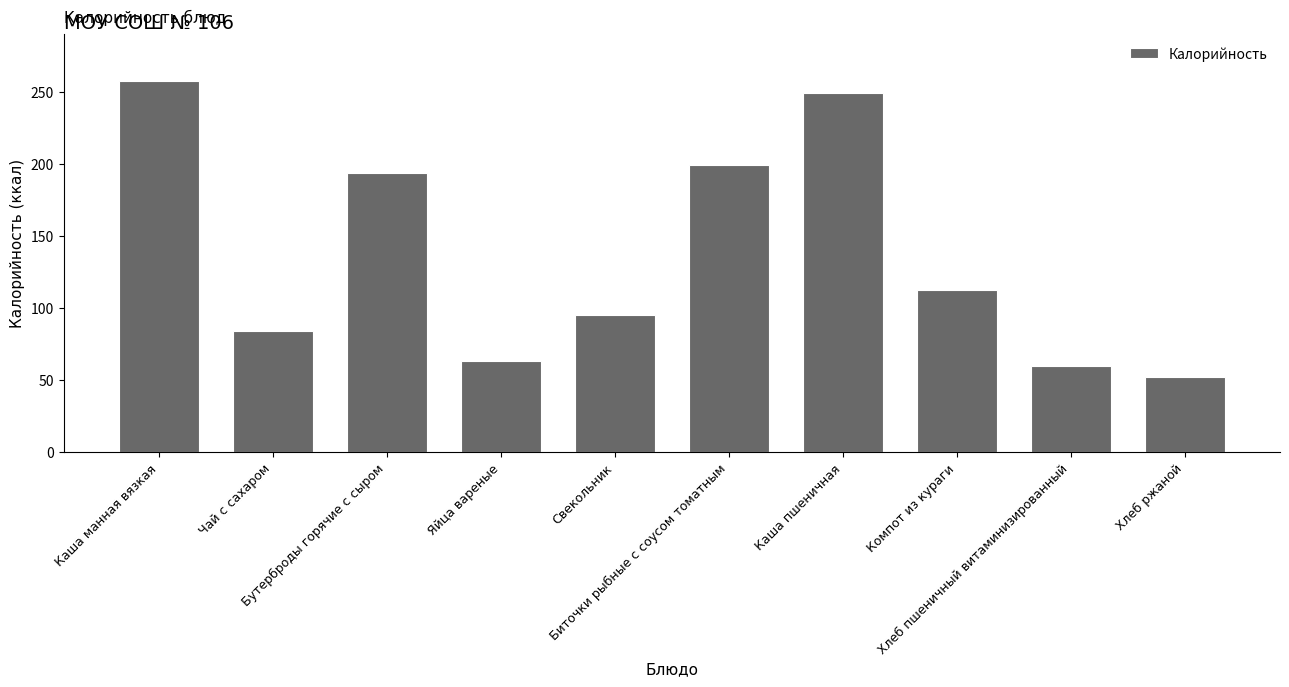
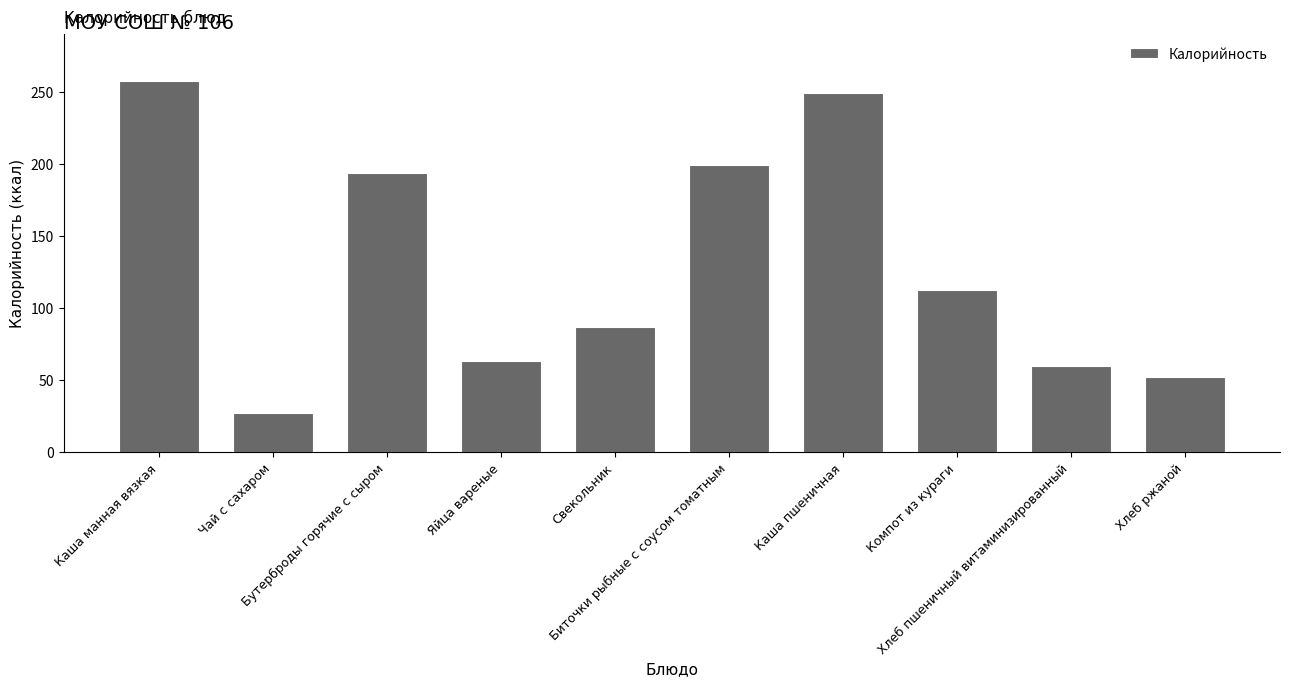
Чай с сахаром: 84 -> 27
Свекольник: 95 -> 87
